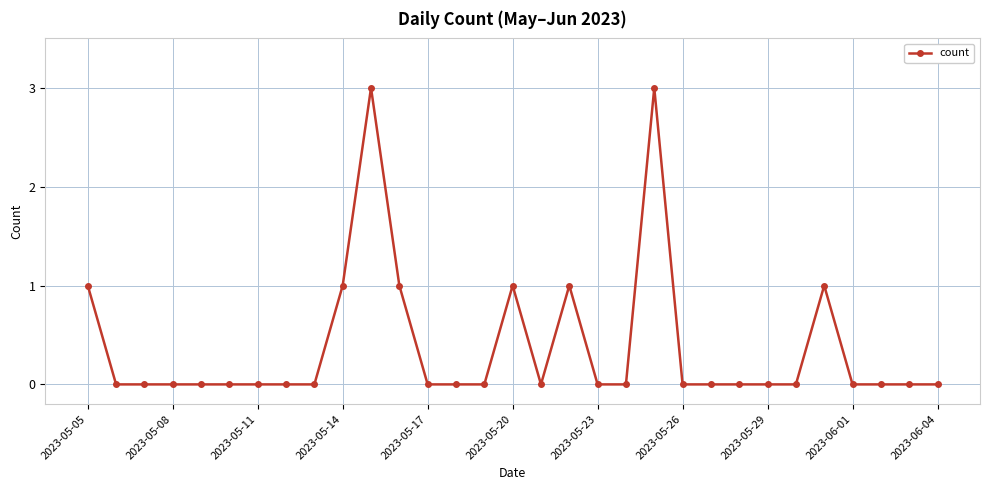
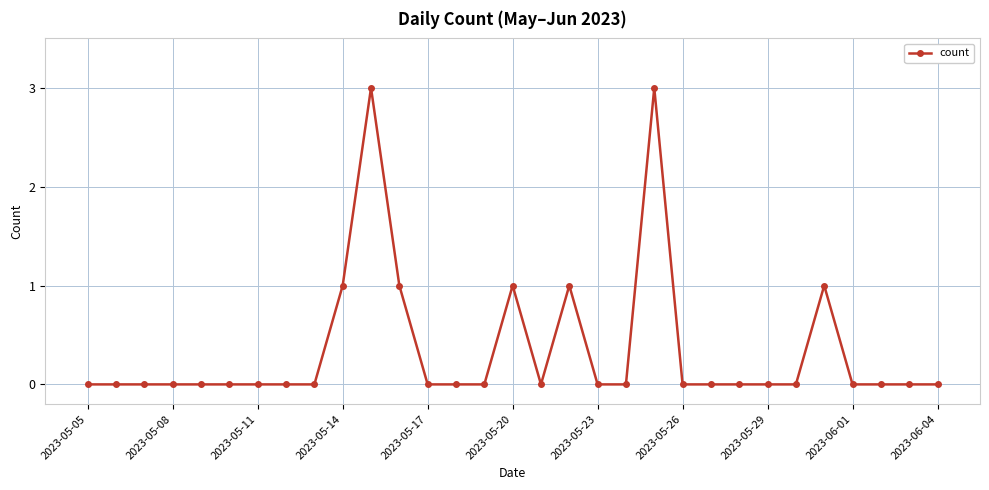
2023-05-05: 1 -> 0
